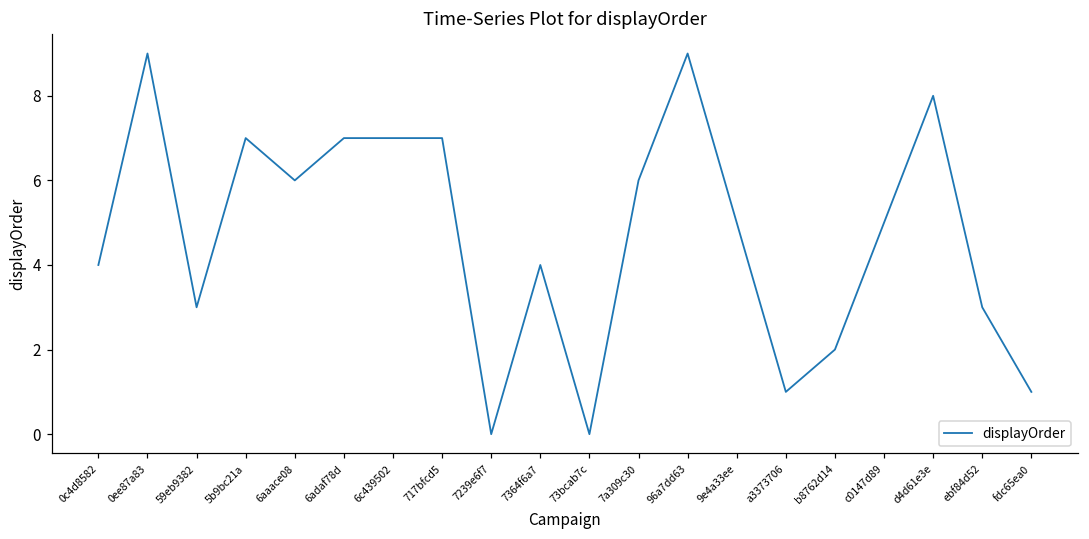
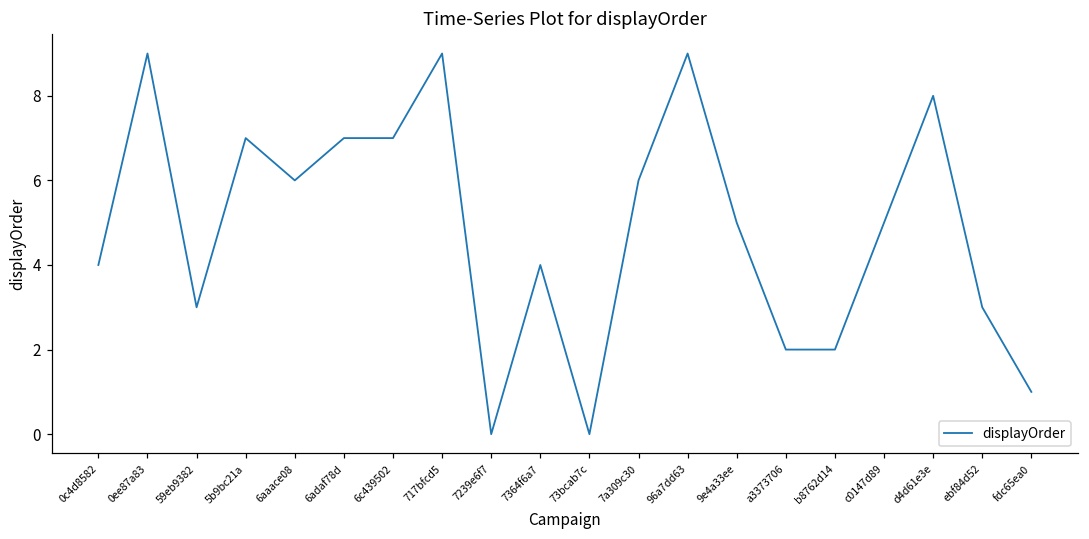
717bfcd5: 7 -> 9
a3373706: 1 -> 2
